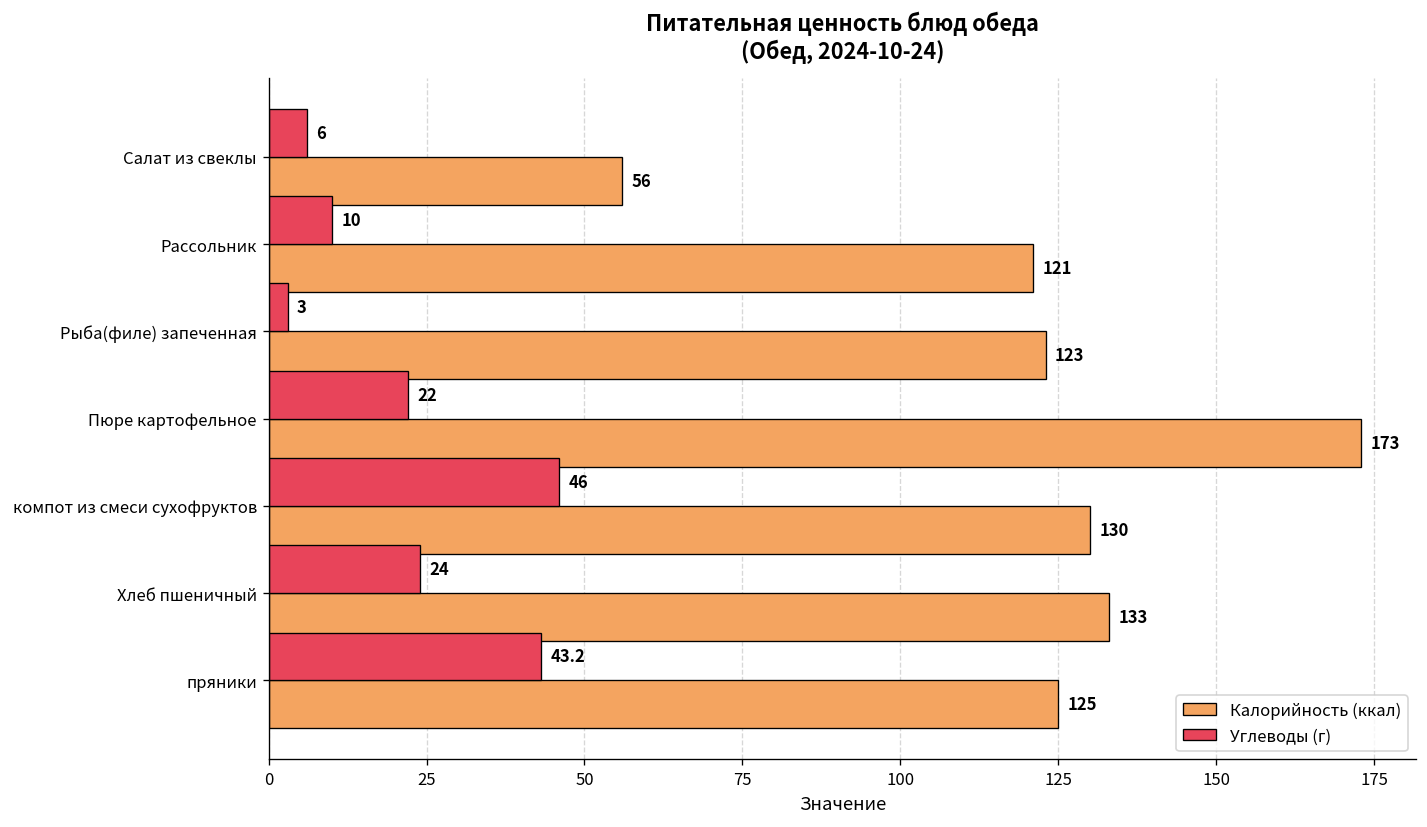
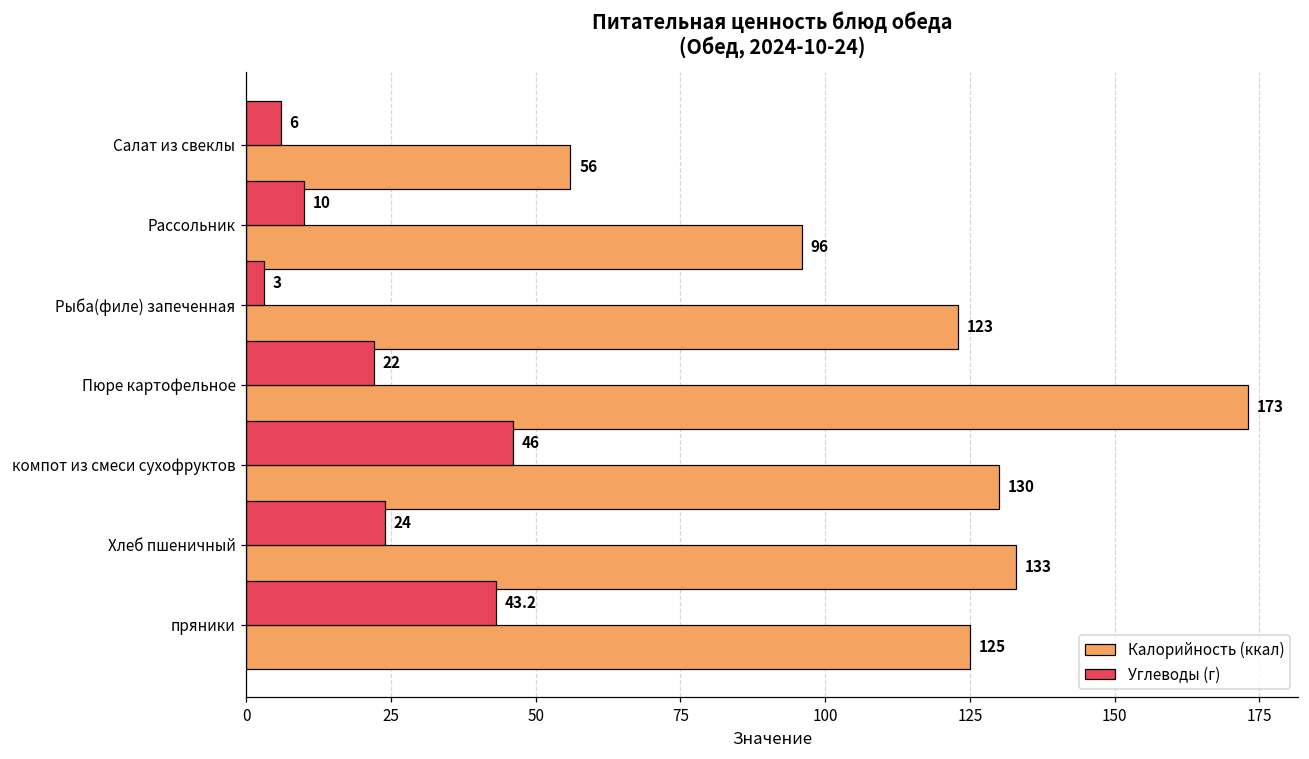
Калорийность (ккал), Рассольник: 121 -> 96
